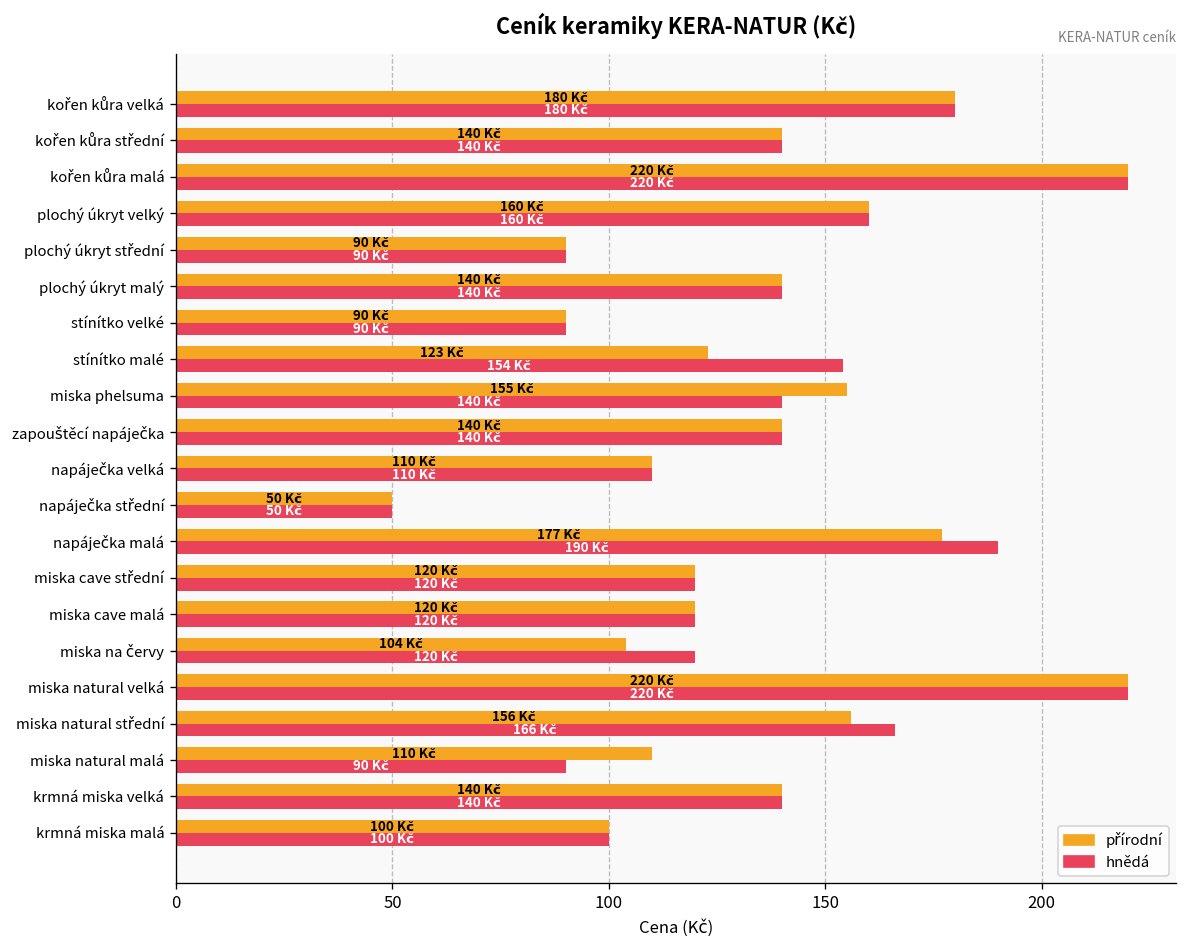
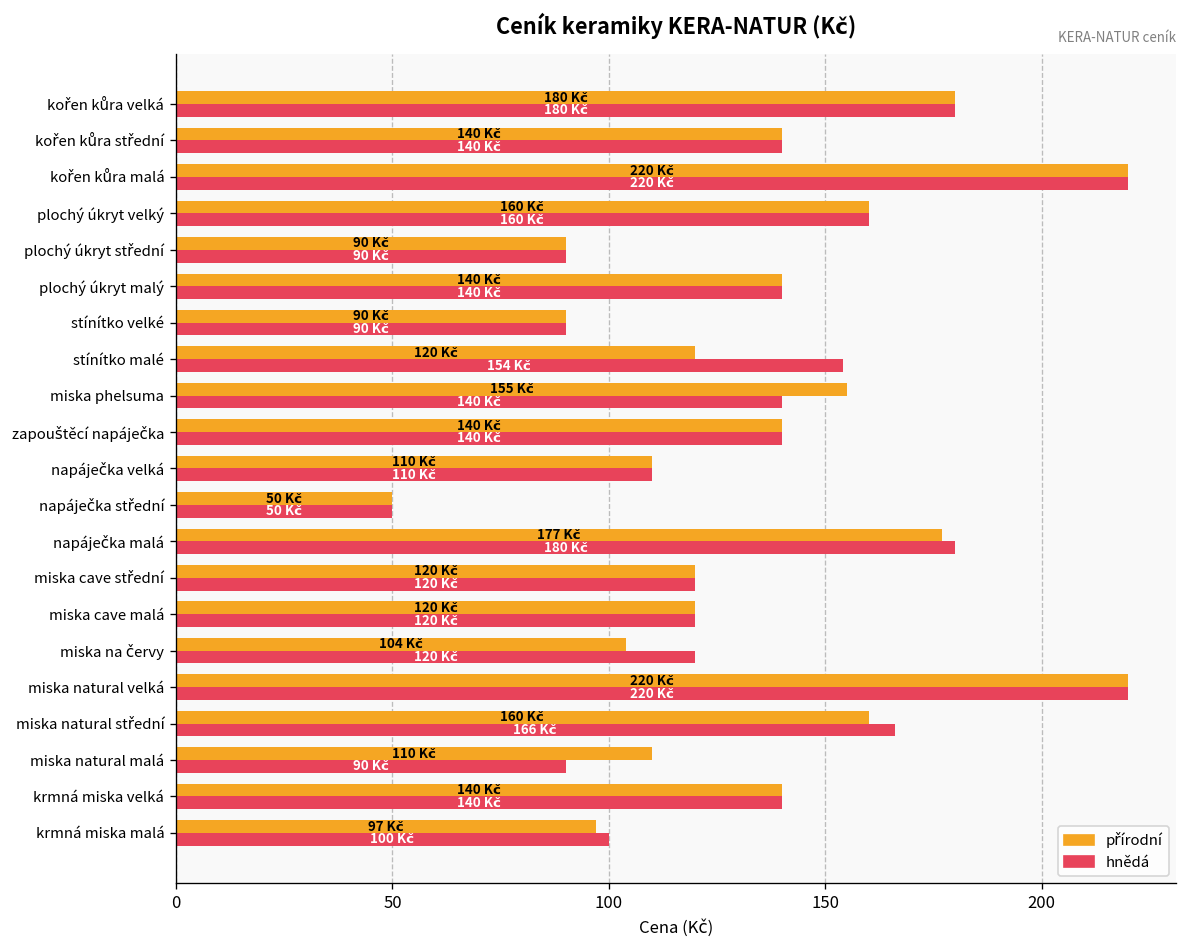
přírodní, stínítko malé: 123 -> 120
hnědá, napáječka malá: 190 -> 180
přírodní, miska natural střední: 156 -> 160
přírodní, krmná miska malá: 100 -> 97
